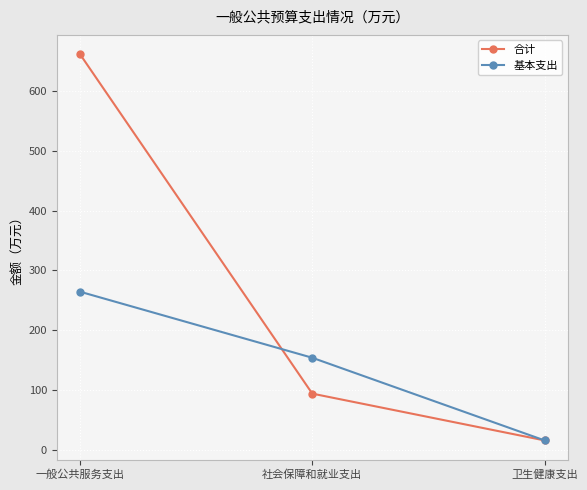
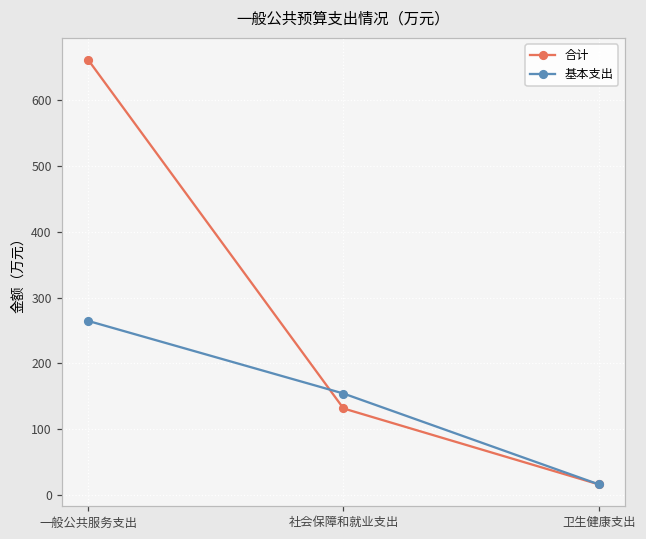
合计, 社会保障和就业支出: 90 -> 130
